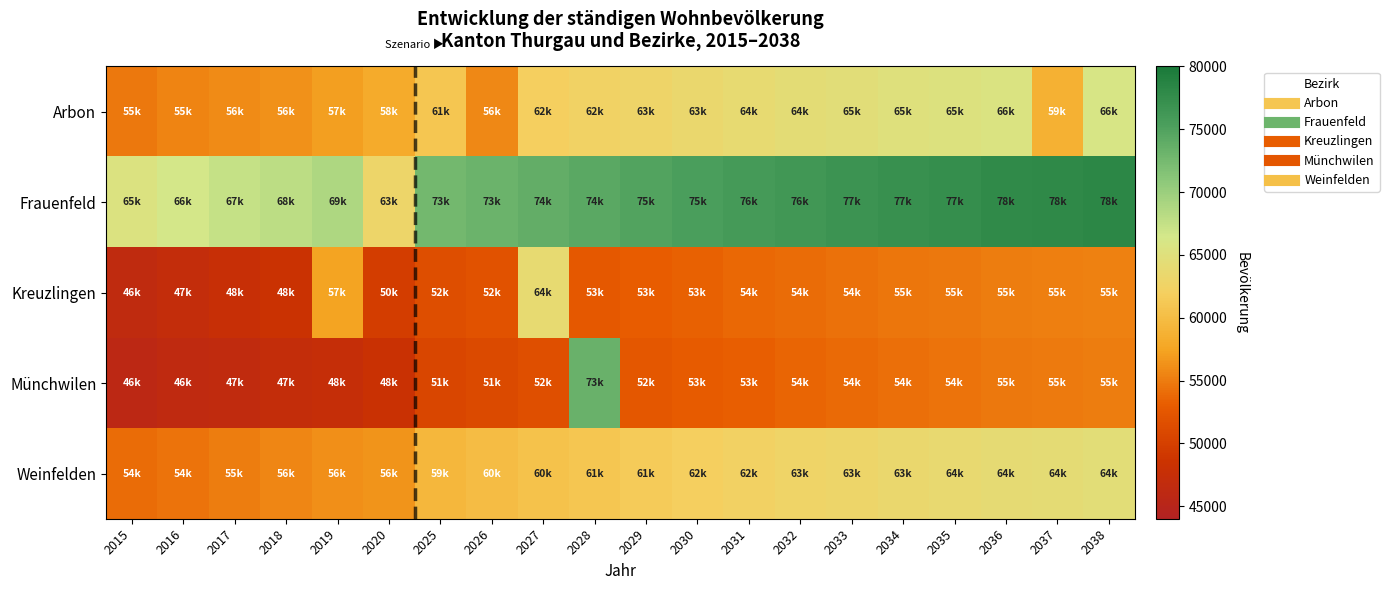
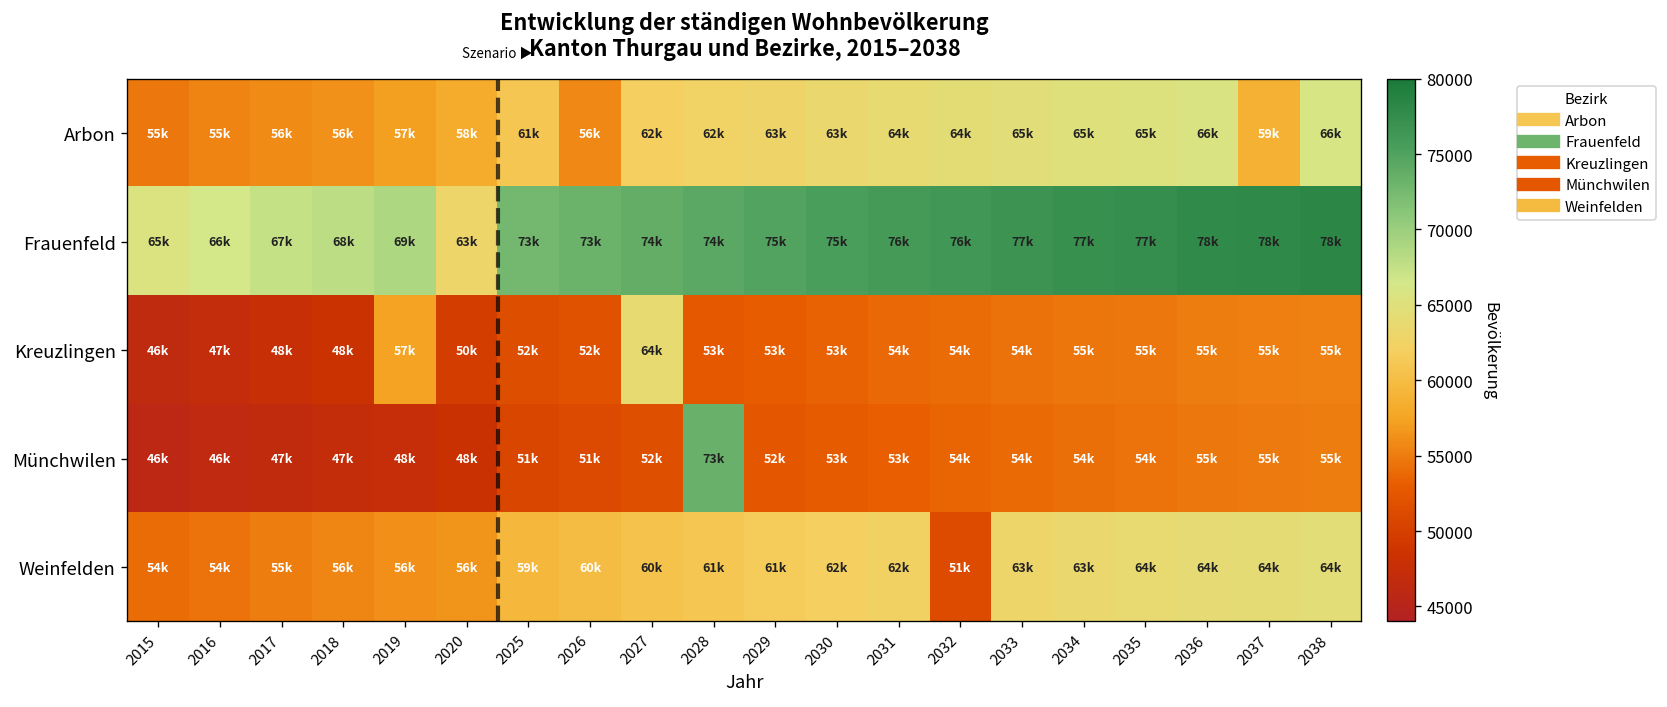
Weinfelden, 2032: 63k -> 51k
